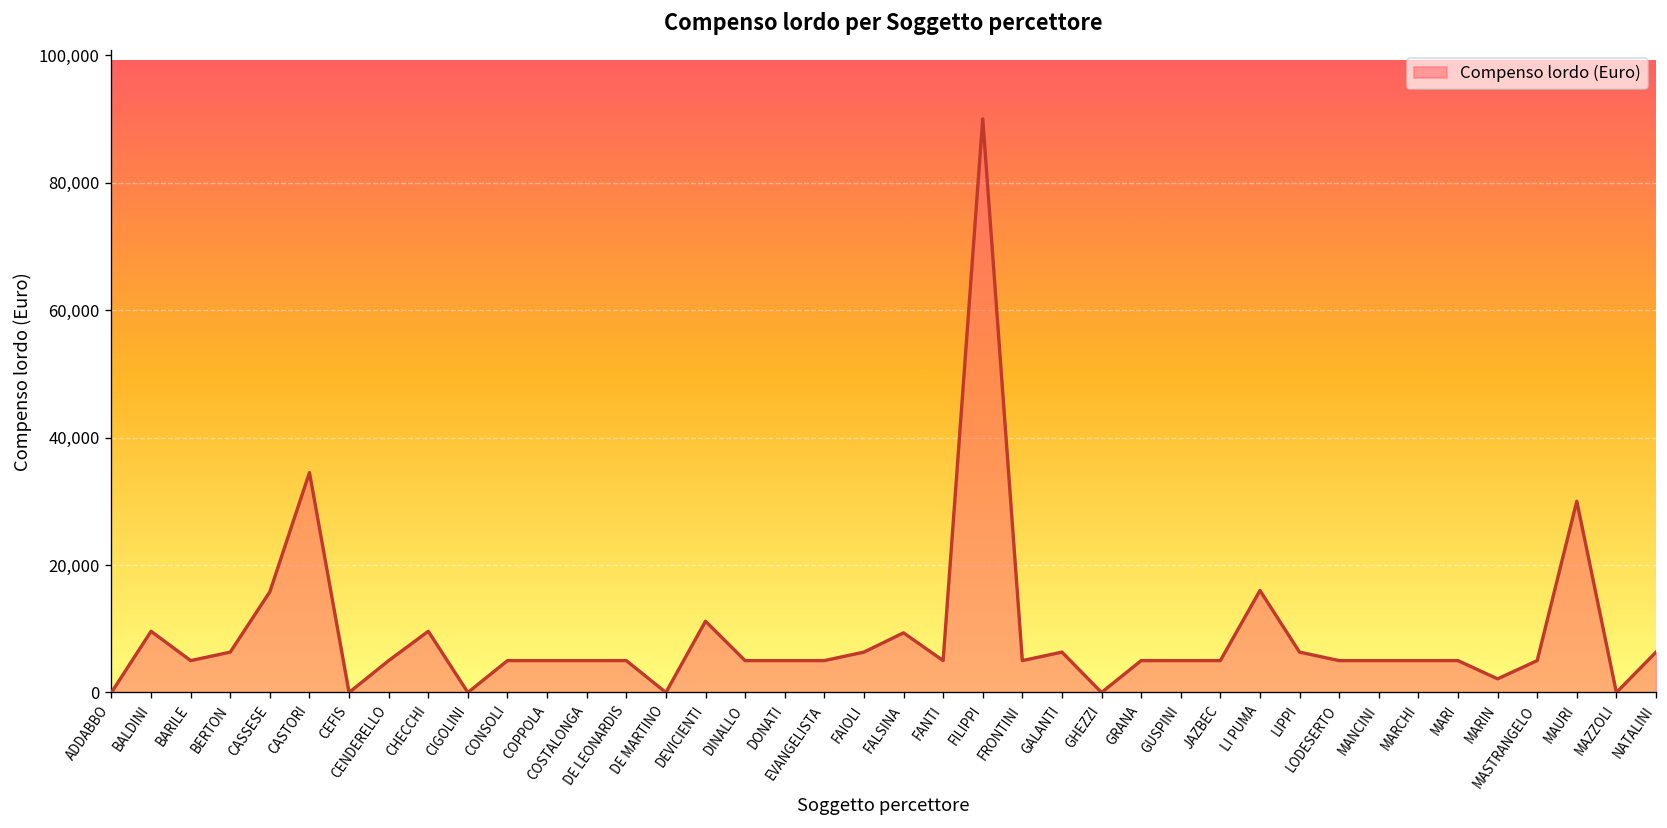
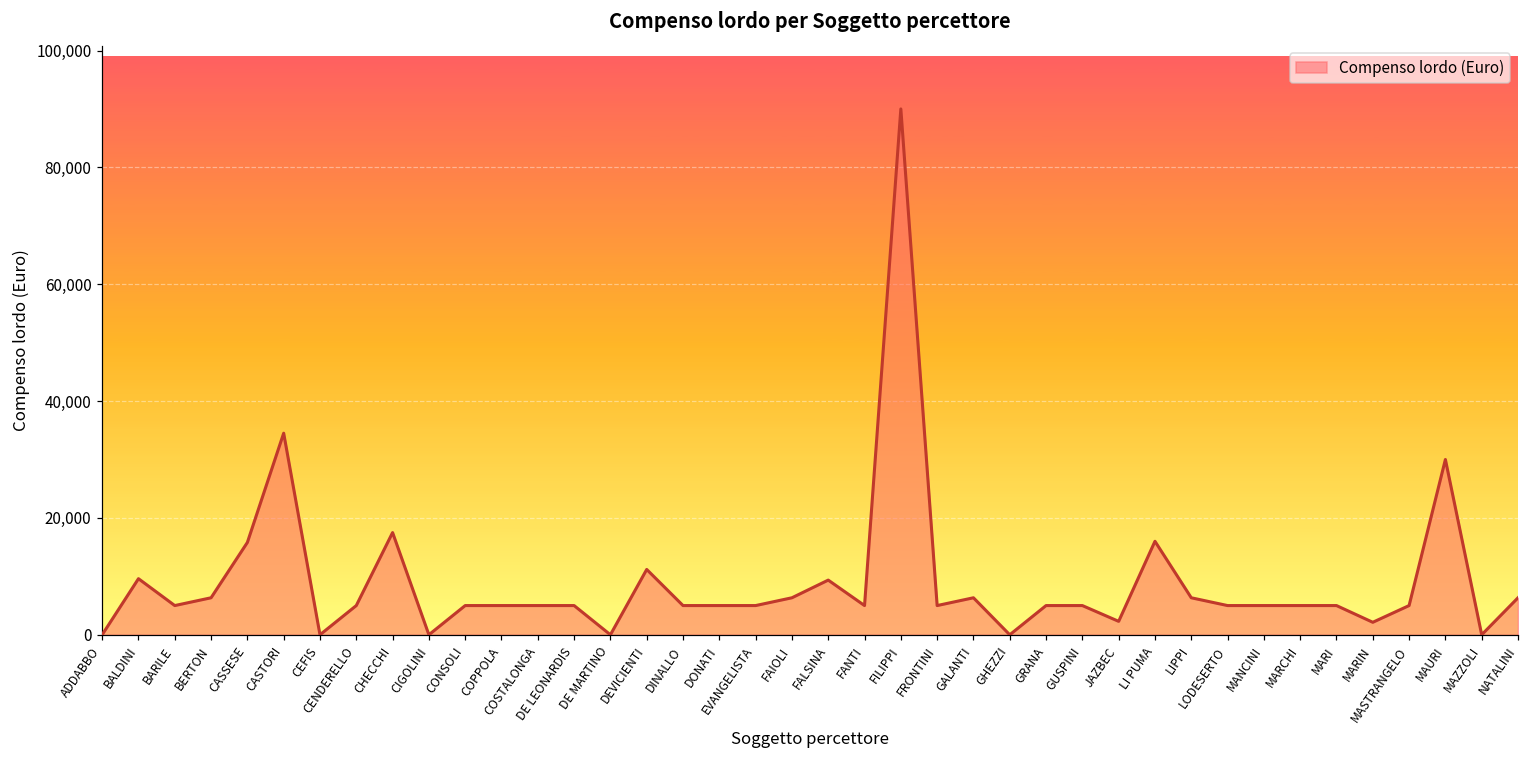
CHECCHI: 10,000 -> 17,000
JAZBEC: 5,000 -> 2,000
